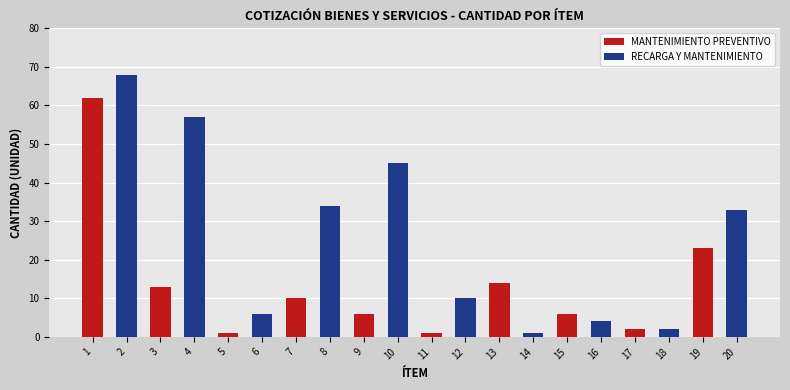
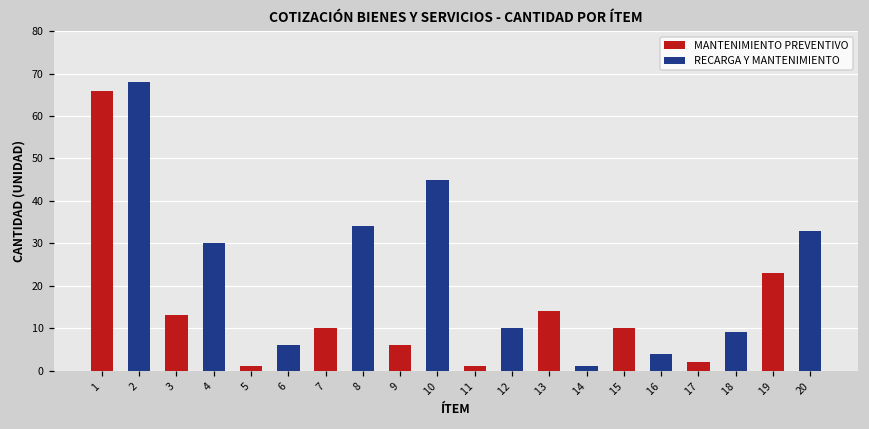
MANTENIMIENTO PREVENTIVO, 1: 62 -> 66
RECARGA Y MANTENIMIENTO, 4: 57 -> 30
MANTENIMIENTO PREVENTIVO, 15: 6 -> 10
RECARGA Y MANTENIMIENTO, 18: 2 -> 9
